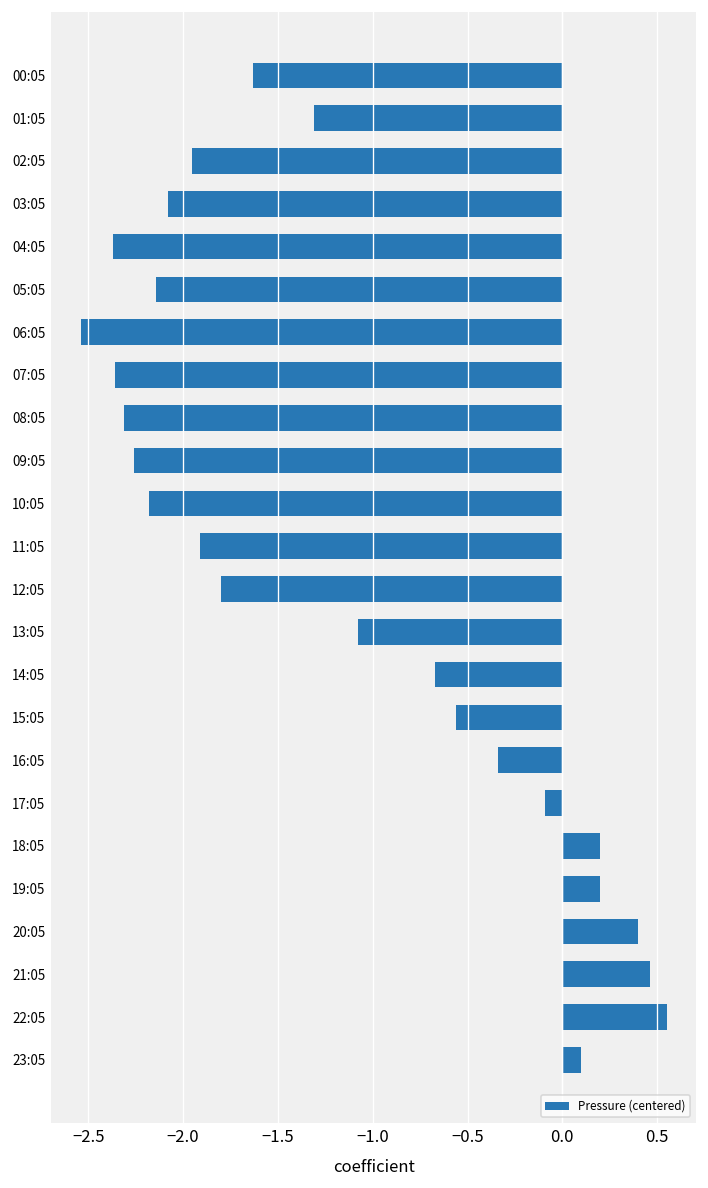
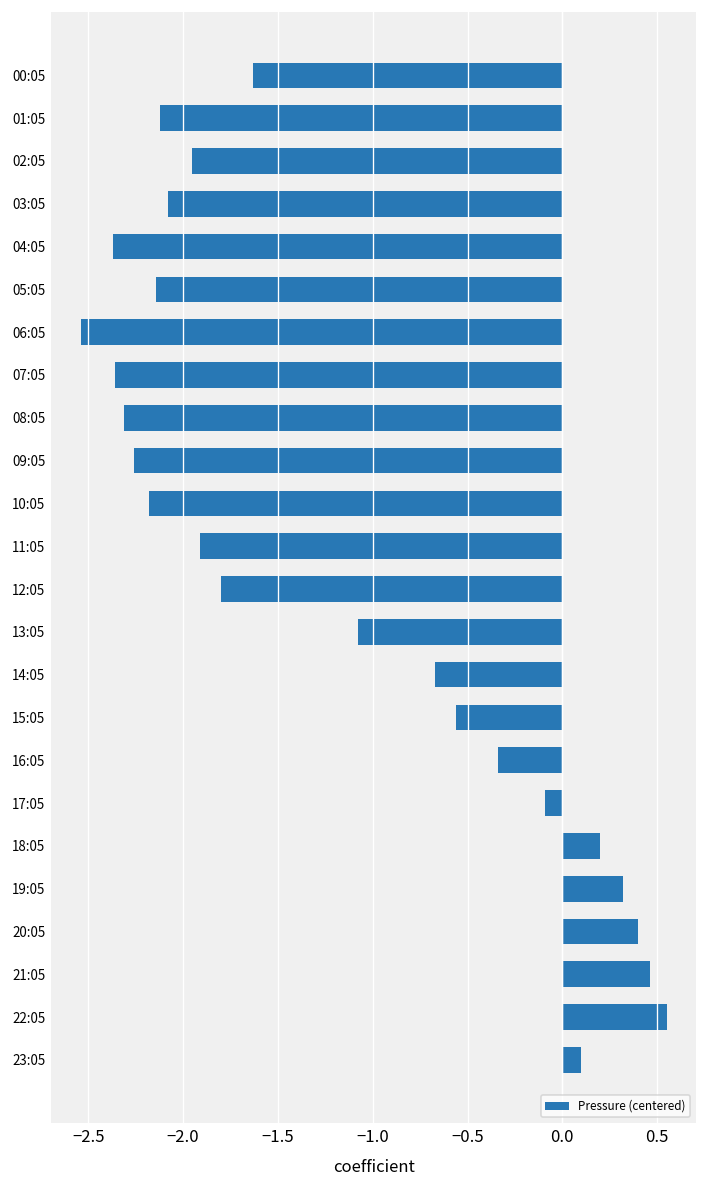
01:05: -1.31 -> -2.12
19:05: 0.20 -> 0.32
